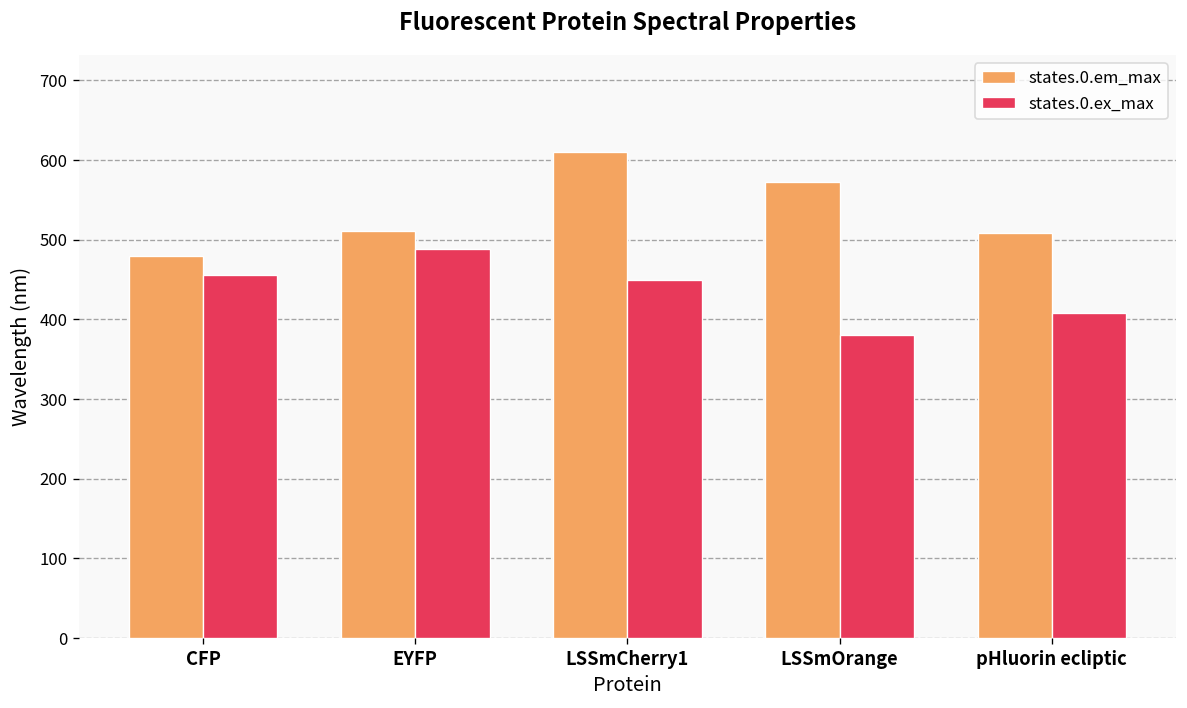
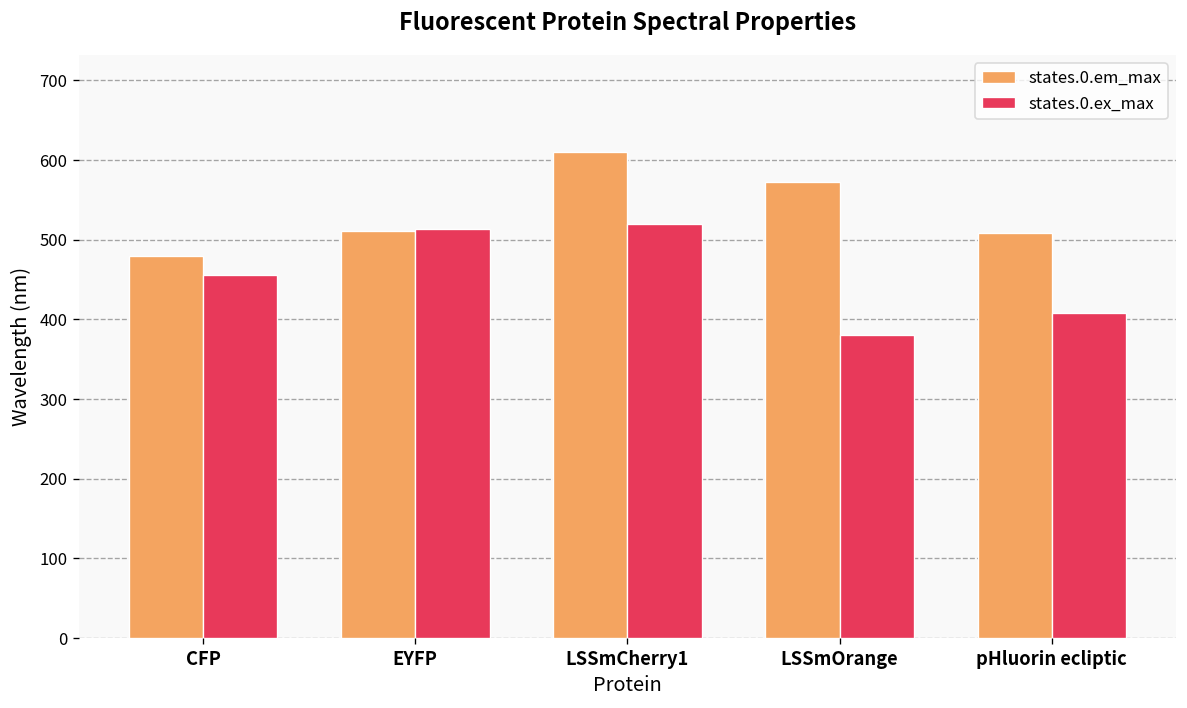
states.0.ex_max, EYFP: 490 -> 510
states.0.ex_max, LSSmCherry1: 450 -> 520
